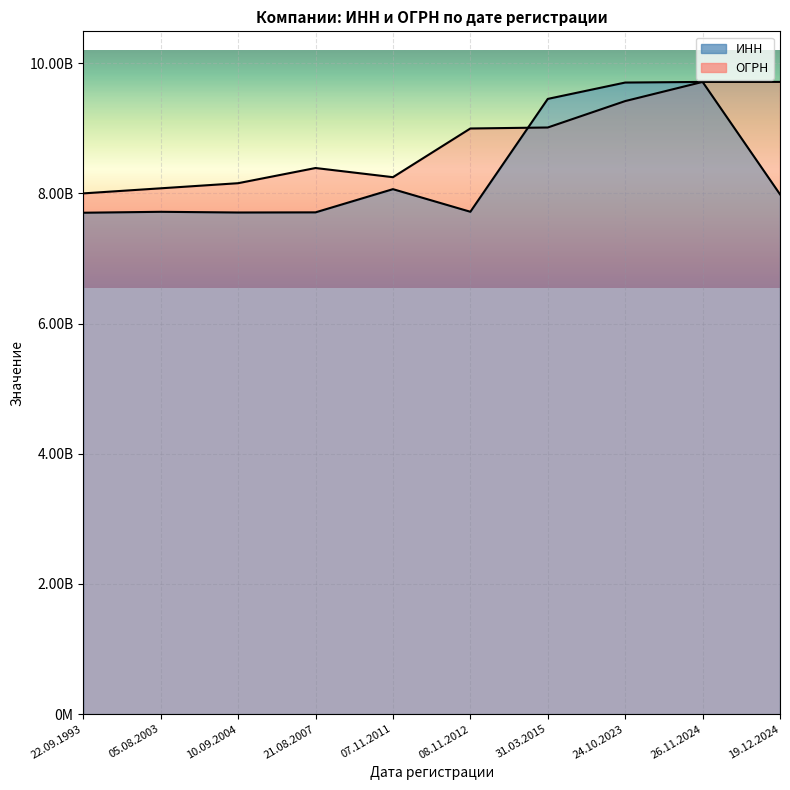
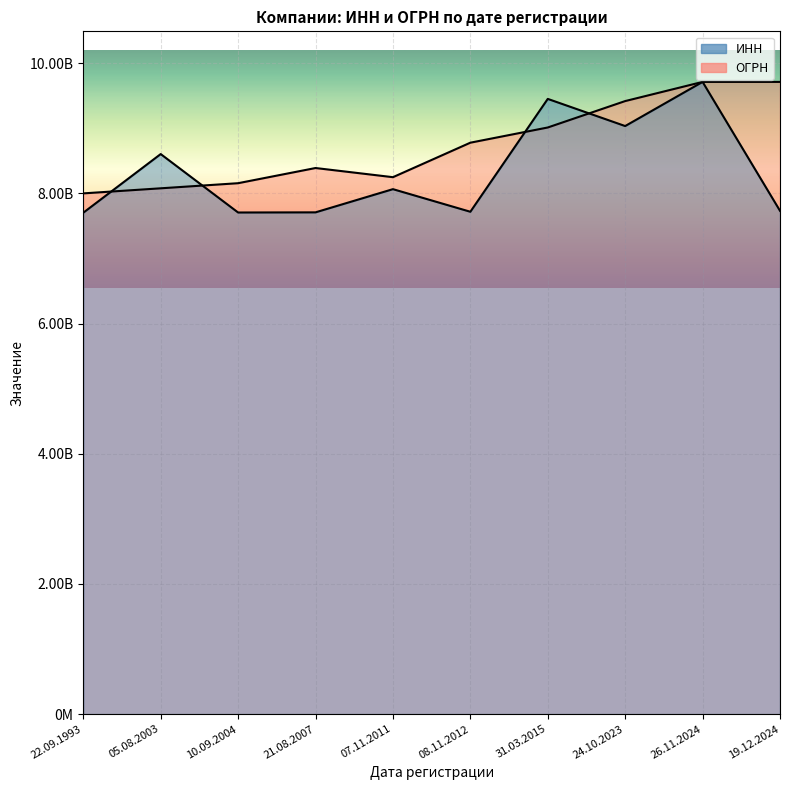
ИНН, 05.08.2003: 7700000000 -> 8600000000
ОГРН, 08.11.2012: 9000000000 -> 8800000000
ИНН, 24.10.2023: 9700000000 -> 9000000000
ИНН, 19.12.2024: 8000000000 -> 7700000000
